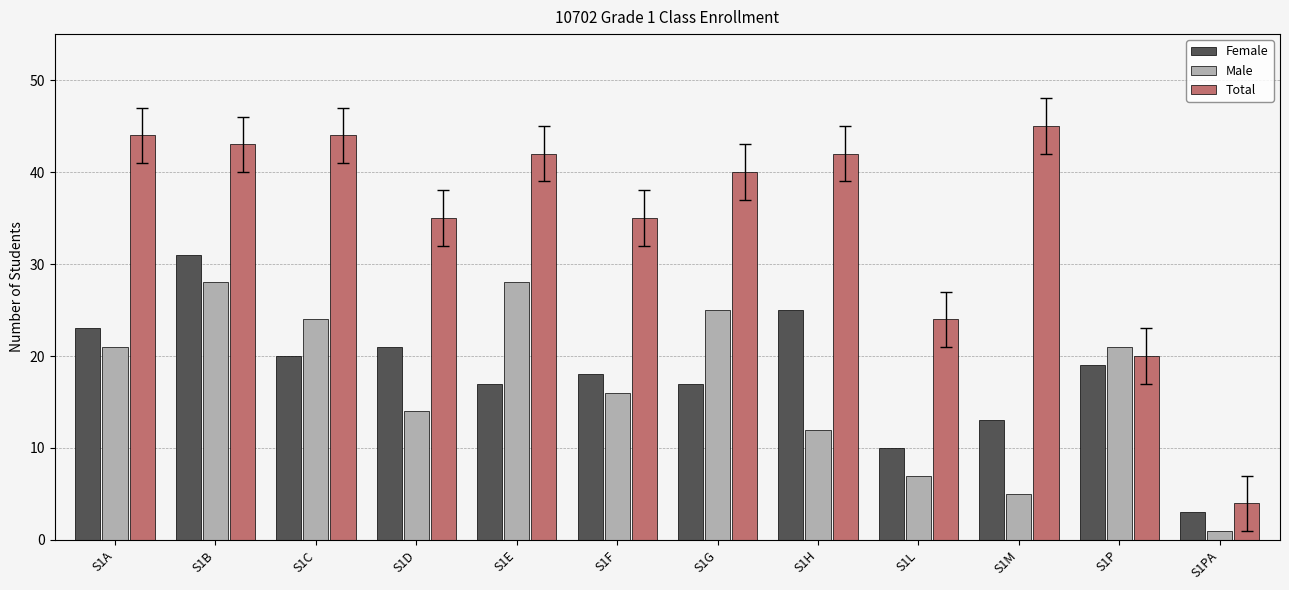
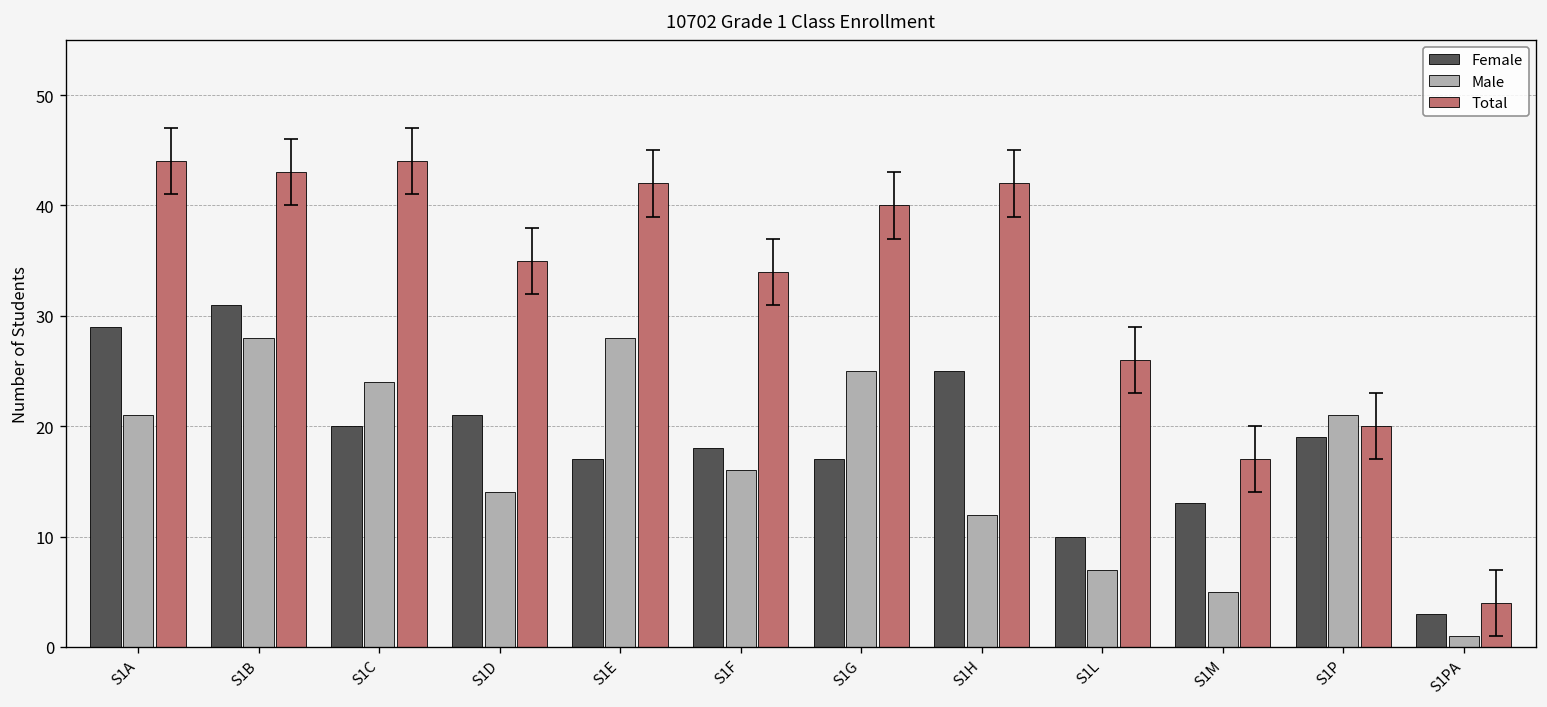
Female, S1A: 23 -> 29
Total, S1F: 35 -> 34
Total, S1L: 24 -> 26
Total, S1M: 45 -> 17
